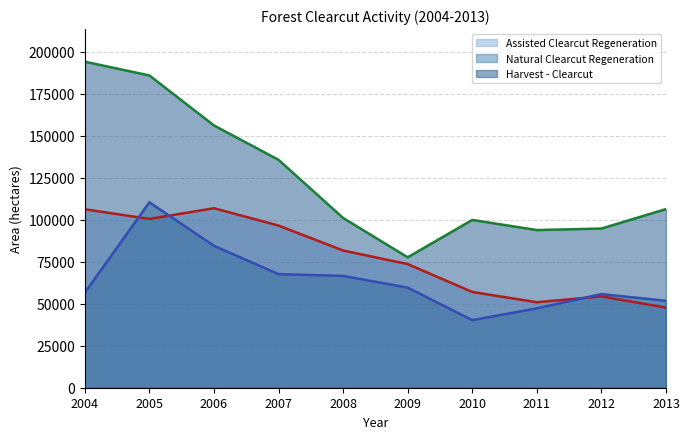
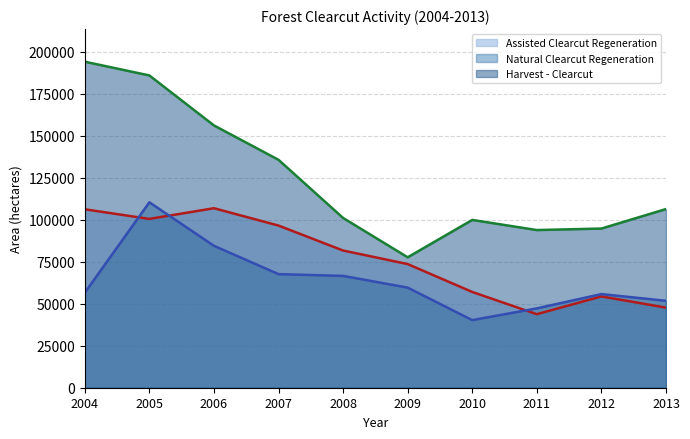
Assisted Clearcut Regeneration, 2011: 51000 -> 44000
